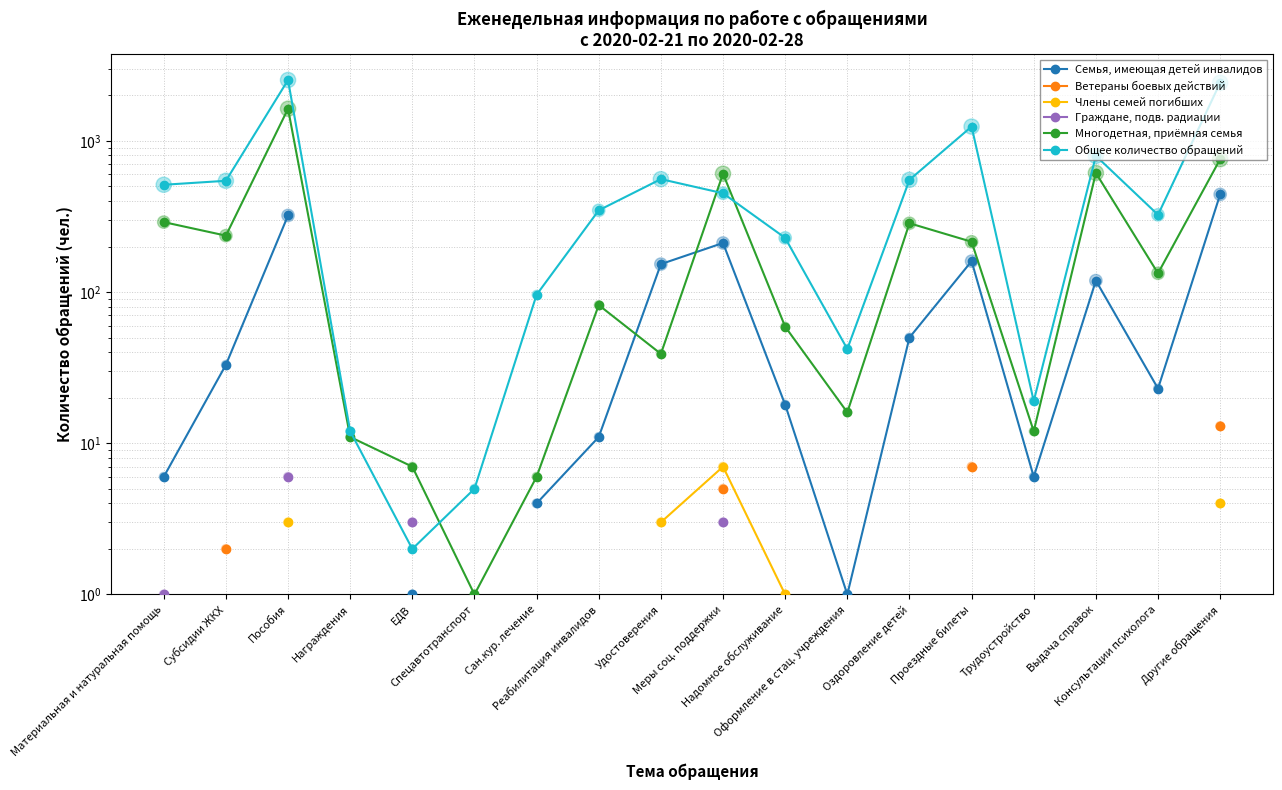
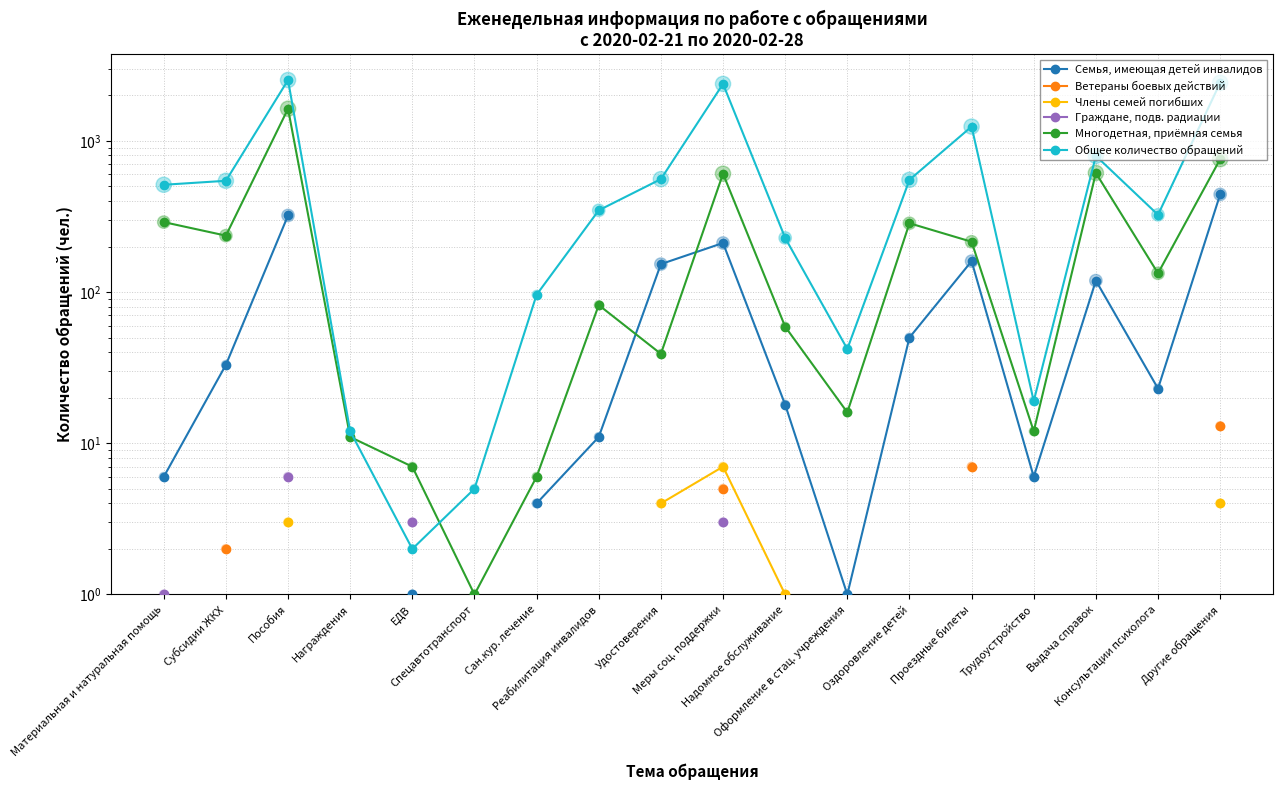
Члены семей погибших, Удостоверения: 3 -> 4
Общее количество обращений, Меры соц. поддержки: 450 -> 2400
